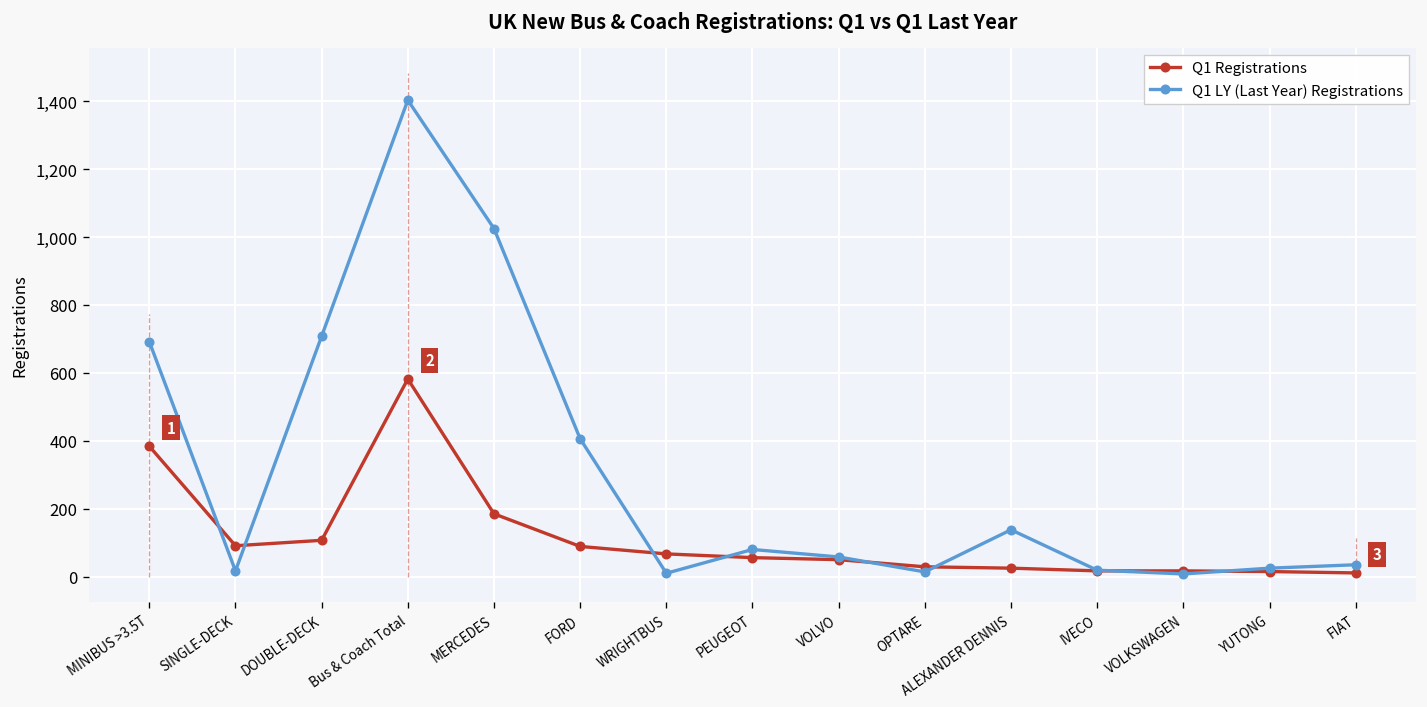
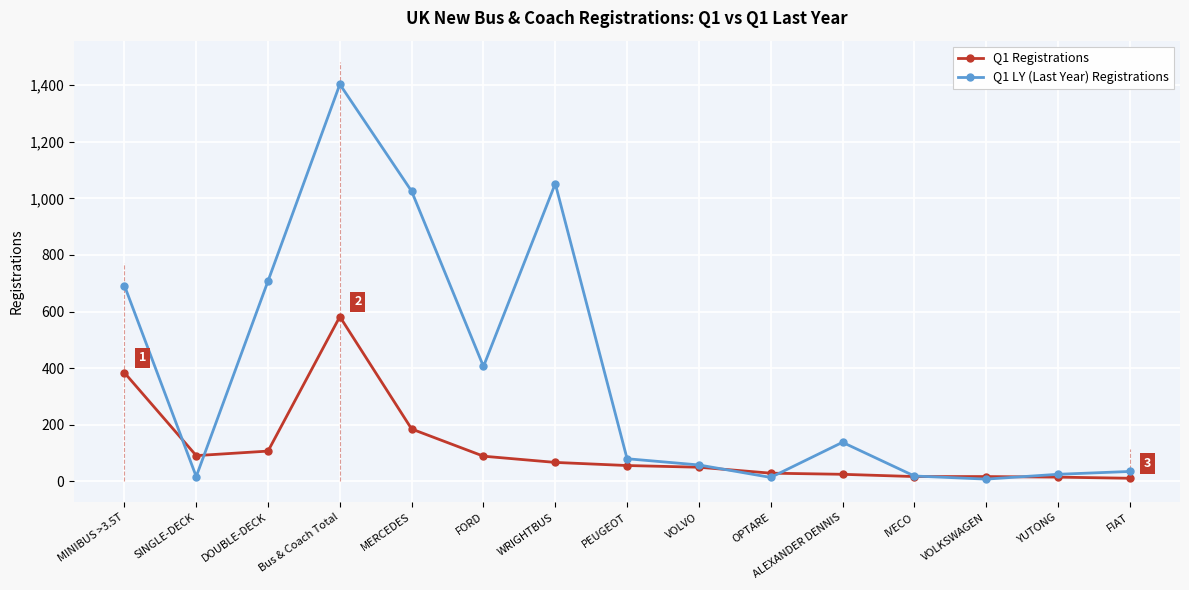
Q1 LY (Last Year) Registrations, WRIGHTBUS: 10 -> 1,050
